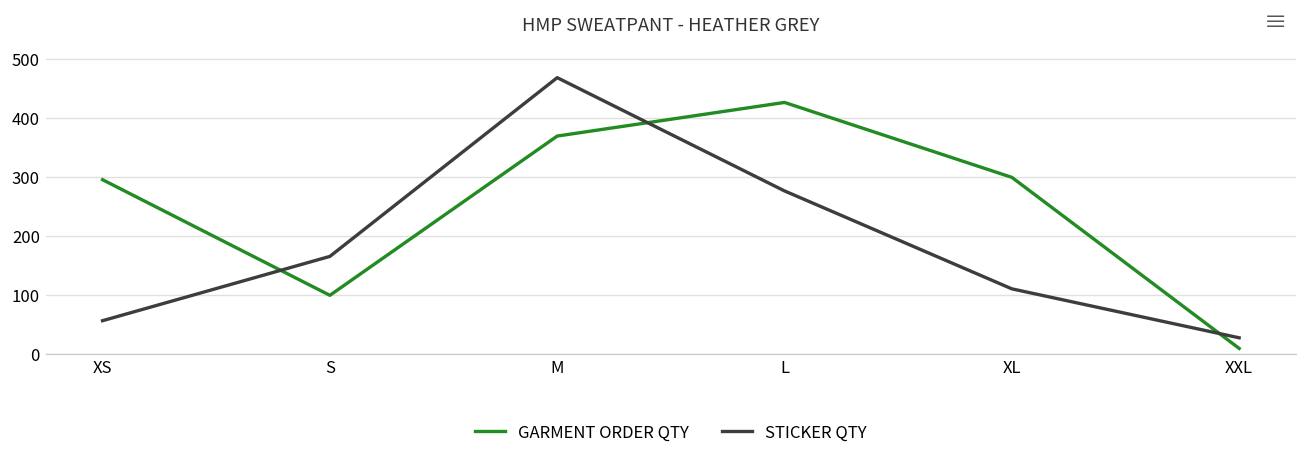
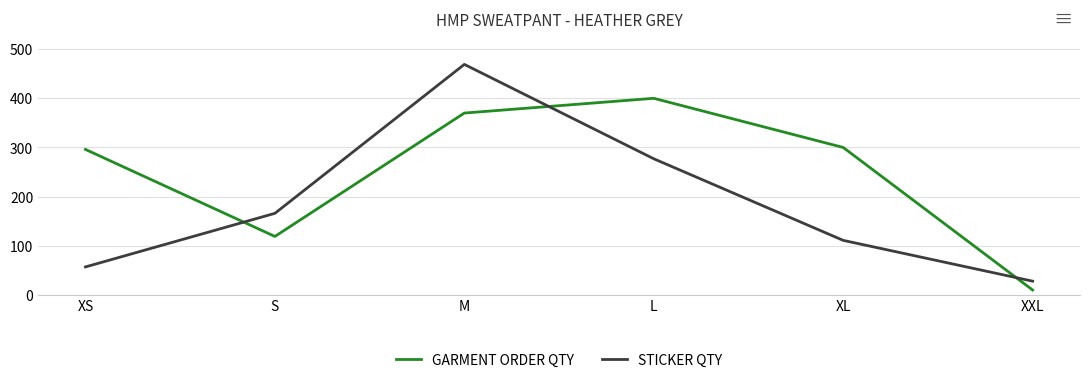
GARMENT ORDER QTY, S: 100 -> 120
GARMENT ORDER QTY, L: 430 -> 400
